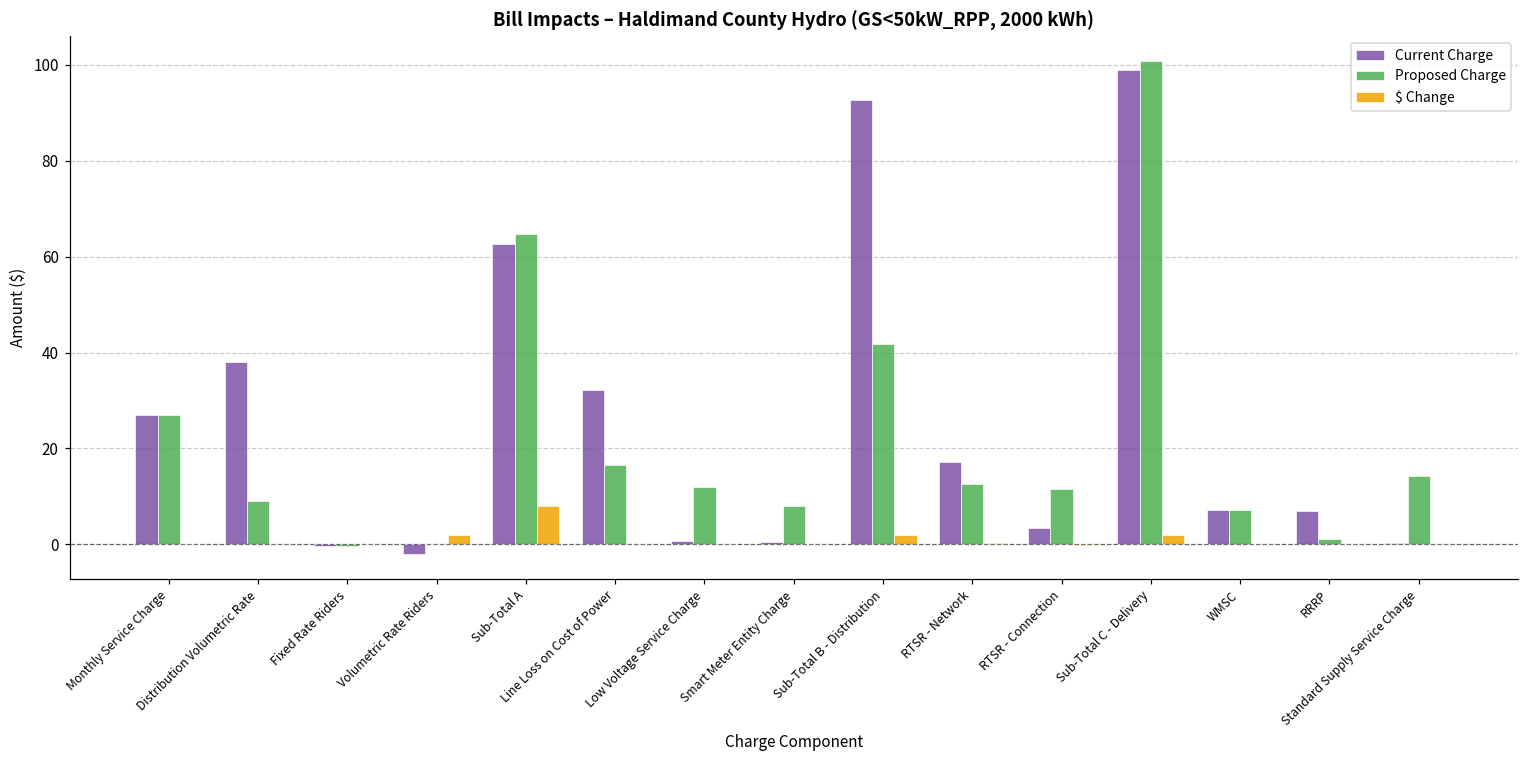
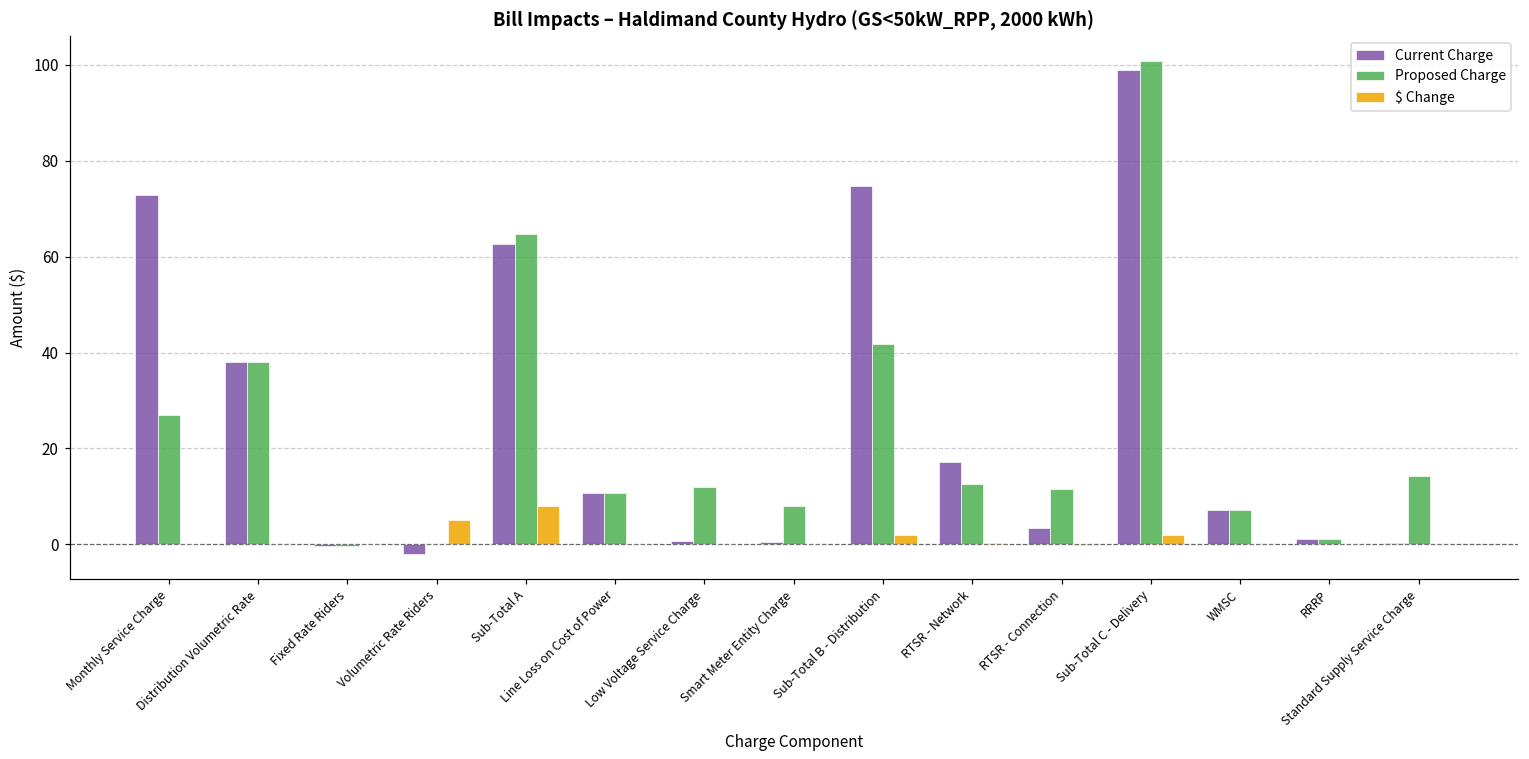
Current Charge, Monthly Service Charge: 27 -> 73
Proposed Charge, Distribution Volumetric Rate: 9 -> 38
$ Change, Volumetric Rate Riders: 2 -> 5
Current Charge, Line Loss on Cost of Power: 32 -> 11
Proposed Charge, Line Loss on Cost of Power: 17 -> 11
Current Charge, Sub-Total B - Distribution: 93 -> 75
Current Charge, RRRP: 7 -> 1
